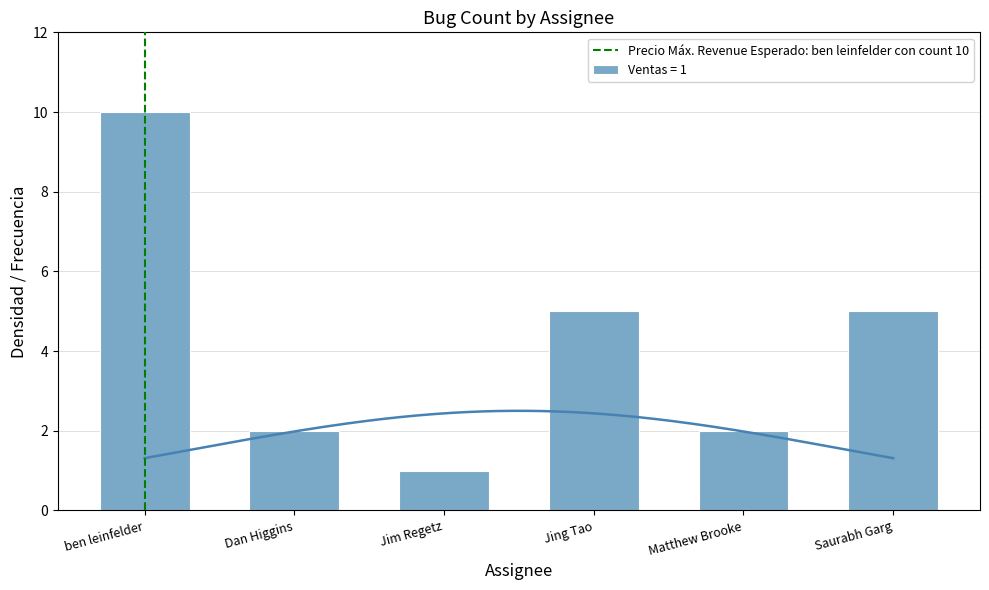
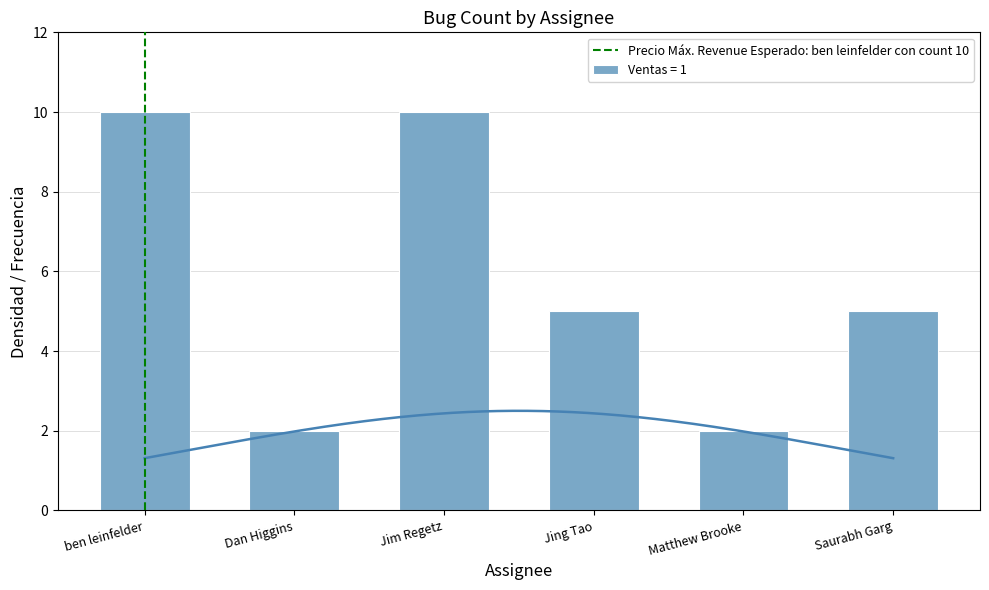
Ventas = 1, Jim Regetz: 1 -> 10
